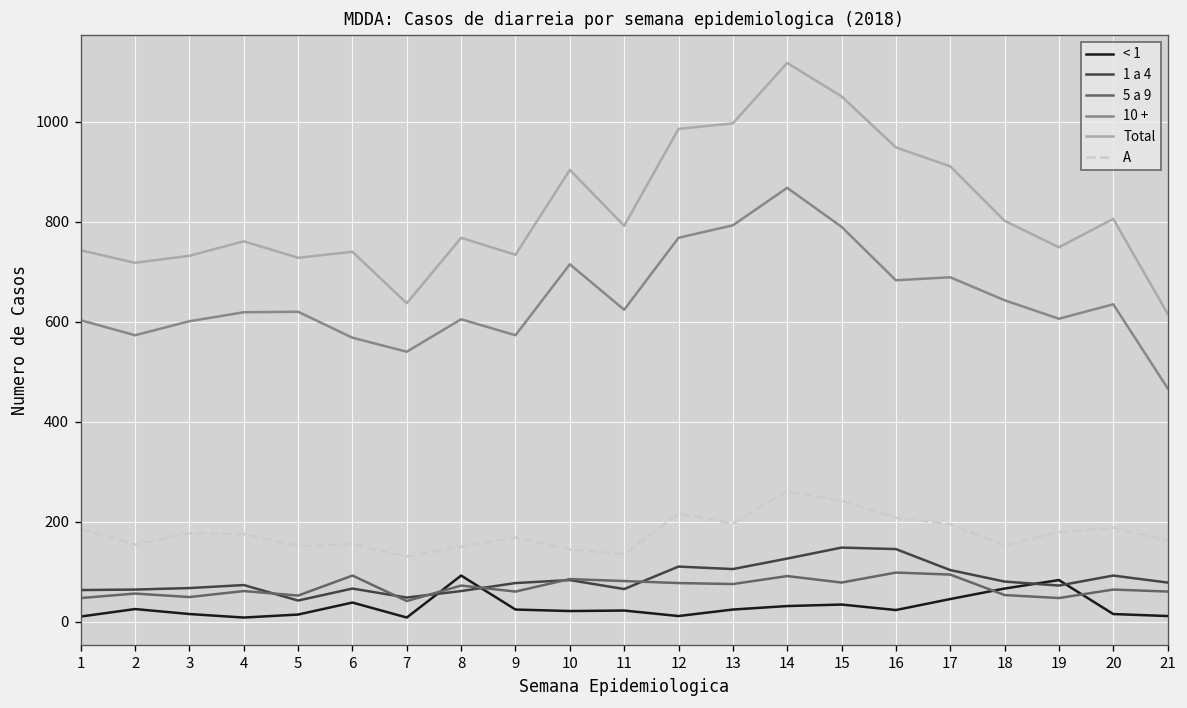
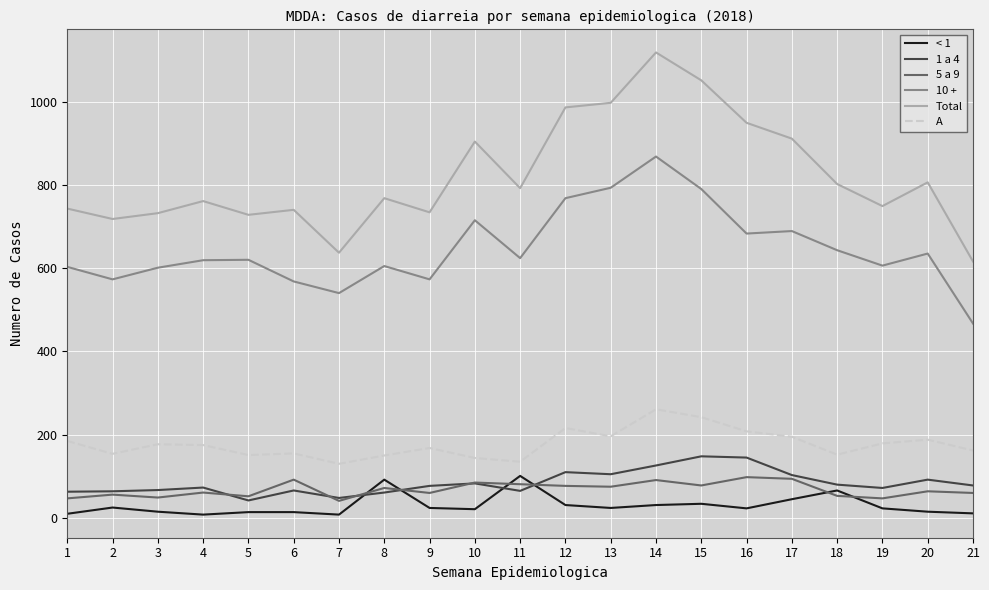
< 1, 6: 40 -> 10
< 1, 11: 20 -> 100
< 1, 12: 10 -> 30
< 1, 19: 80 -> 20
